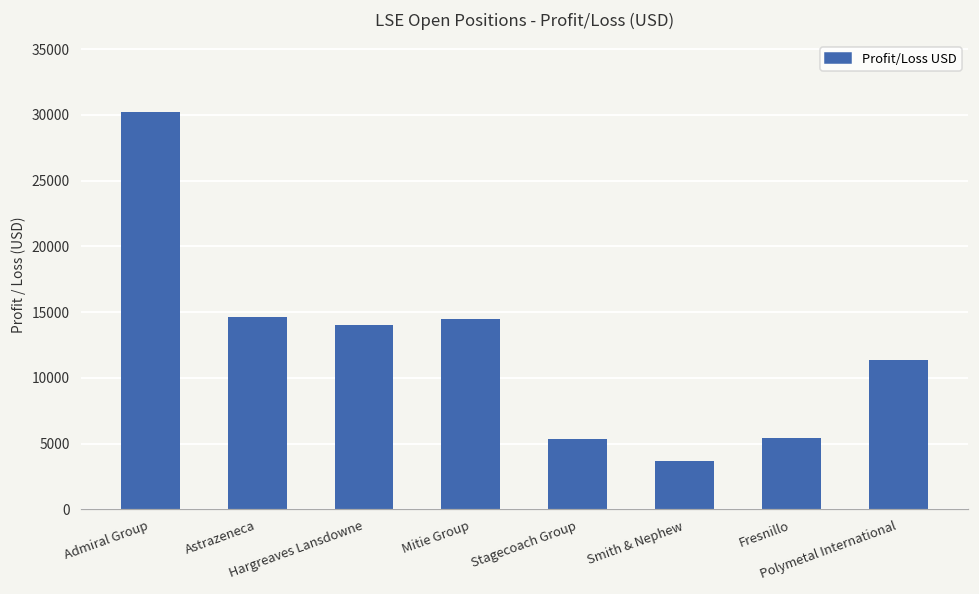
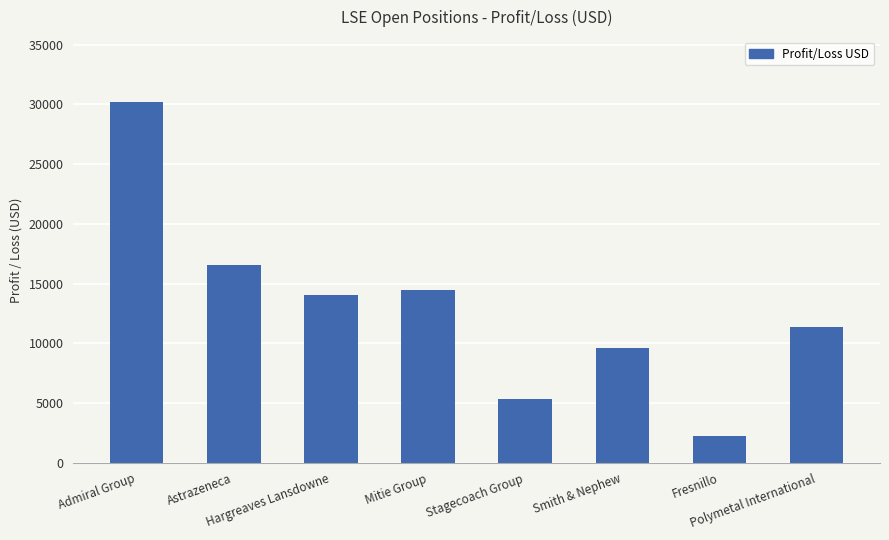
Astrazeneca: 14600 -> 16600
Smith & Nephew: 3700 -> 9600
Fresnillo: 5400 -> 2200
